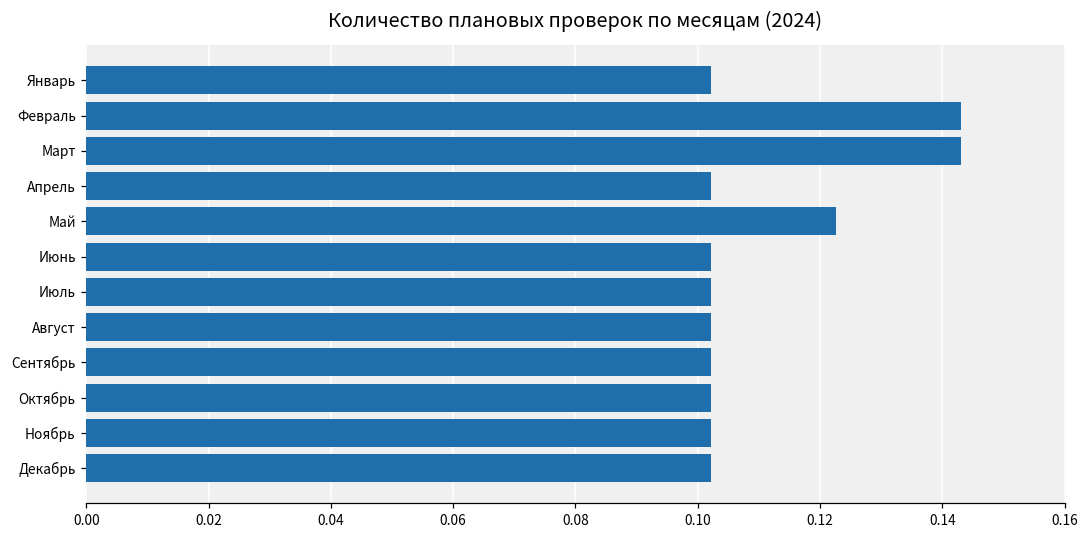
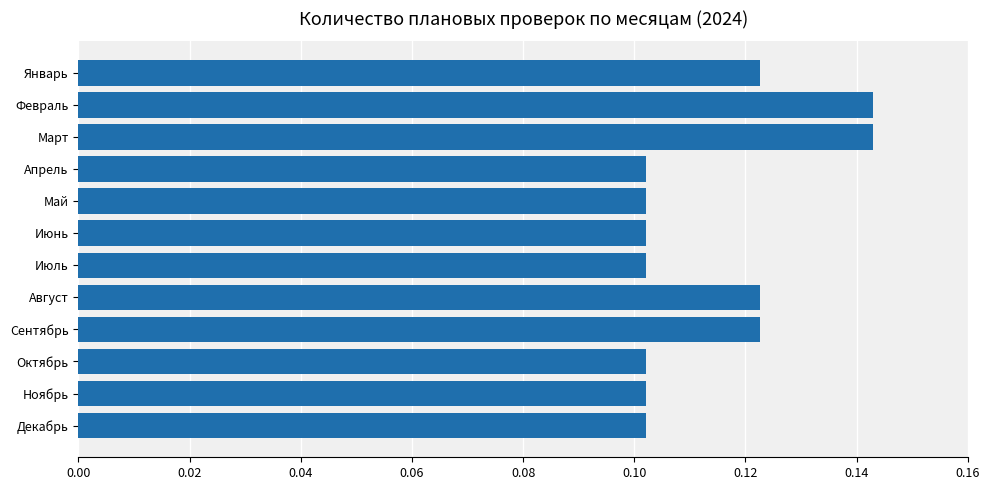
Январь: 0.102 -> 0.123
Май: 0.123 -> 0.102
Август: 0.102 -> 0.123
Сентябрь: 0.102 -> 0.123
